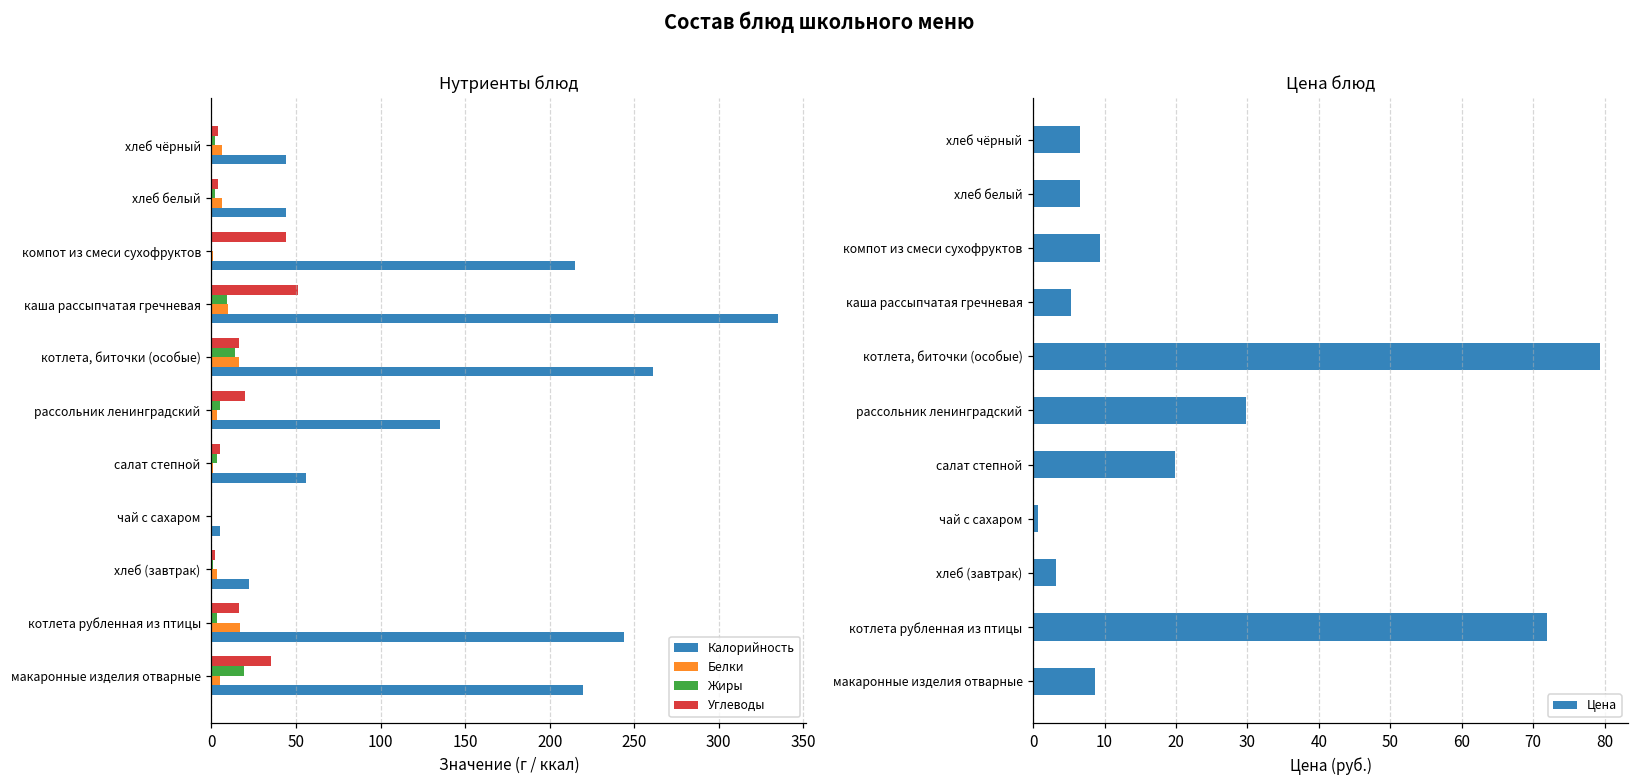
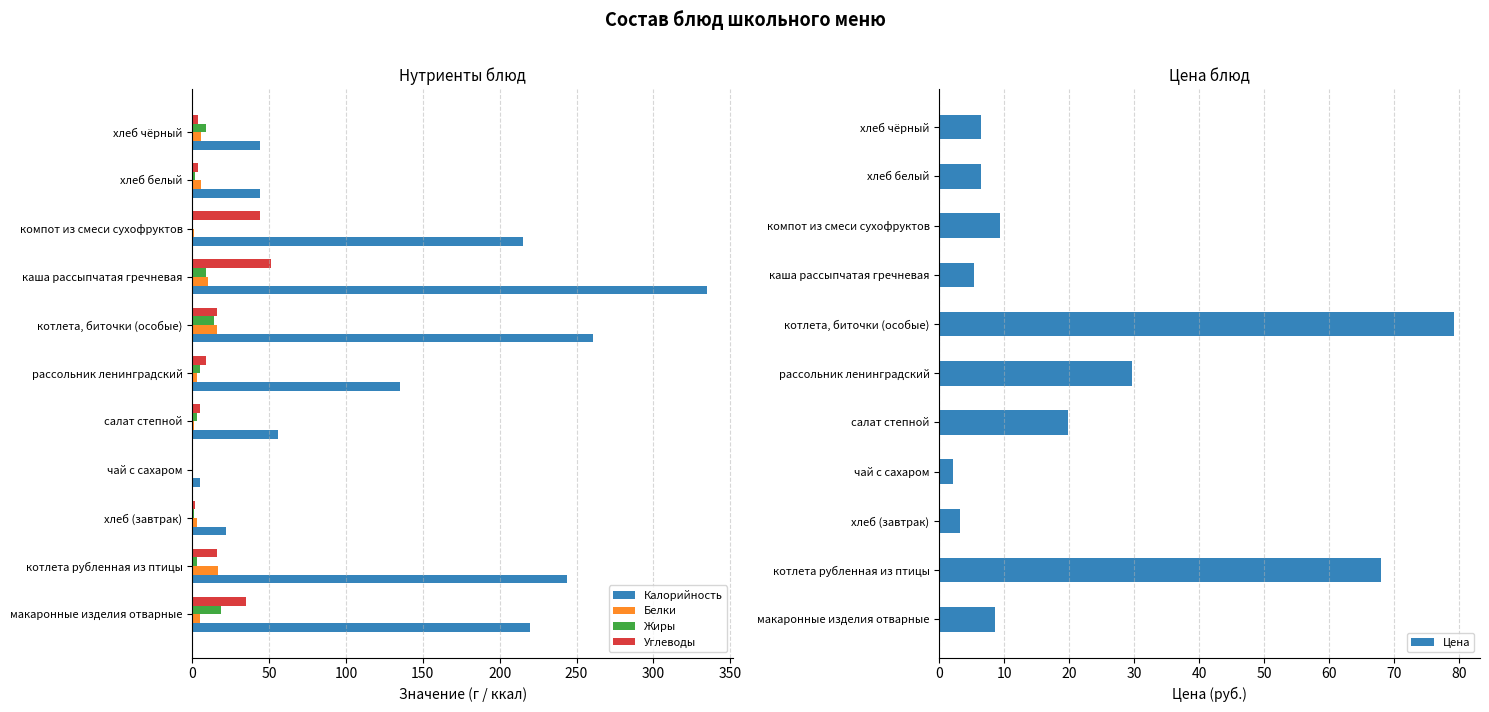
Нутриенты блюд, Жиры, хлеб чёрный: 2 -> 9
Нутриенты блюд, Углеводы, рассольник ленинградский: 20 -> 9
Цена блюд, чай с сахаром: 1 -> 2
Цена блюд, котлета рубленная из птицы: 72 -> 68
